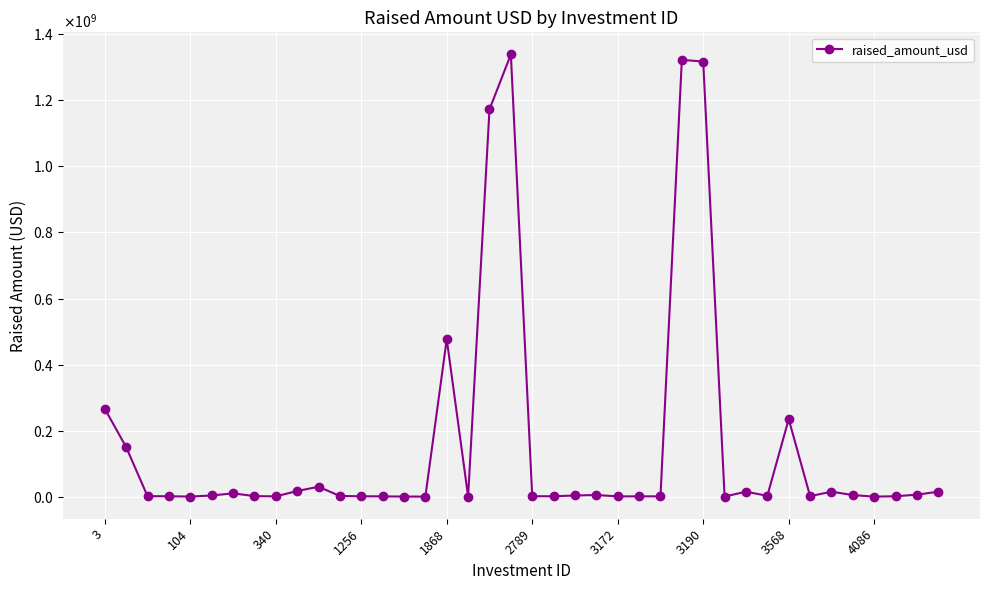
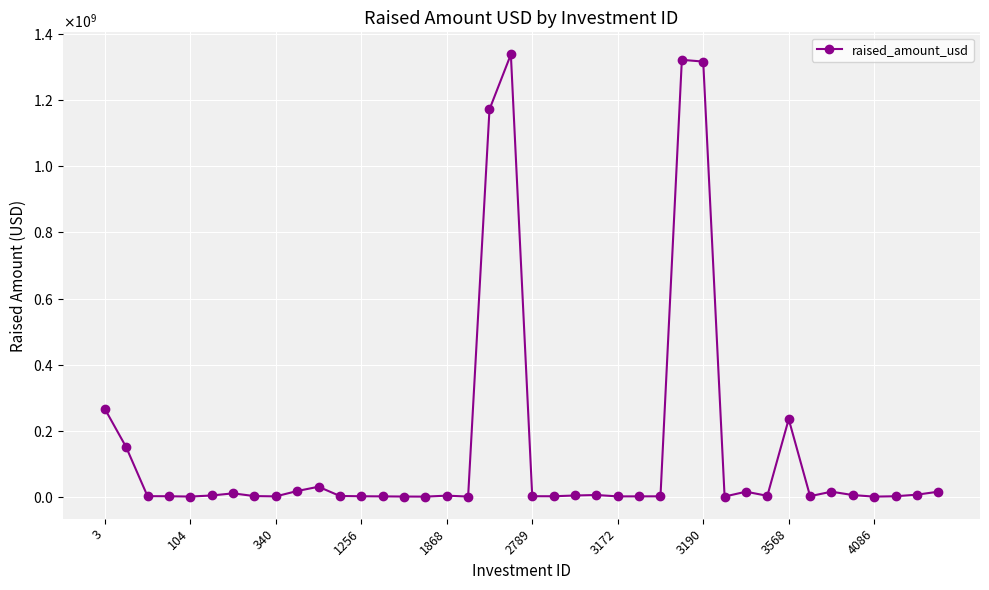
1868: 480000000 -> 0
